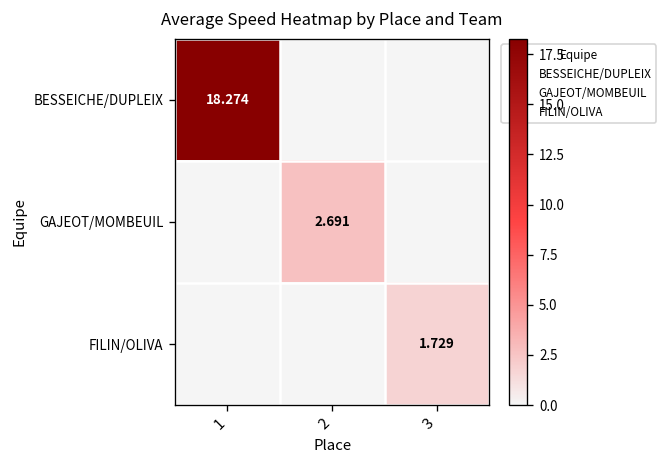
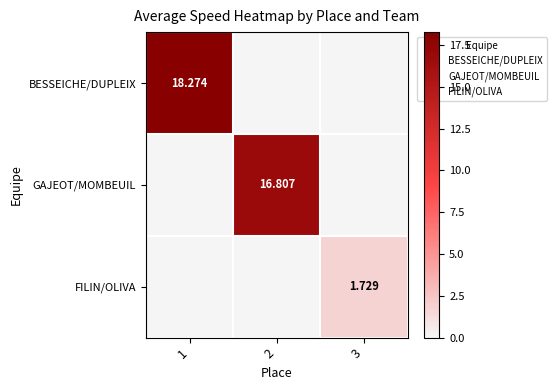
GAJEOT/MOMBEUIL, 2: 2.691 -> 16.807
